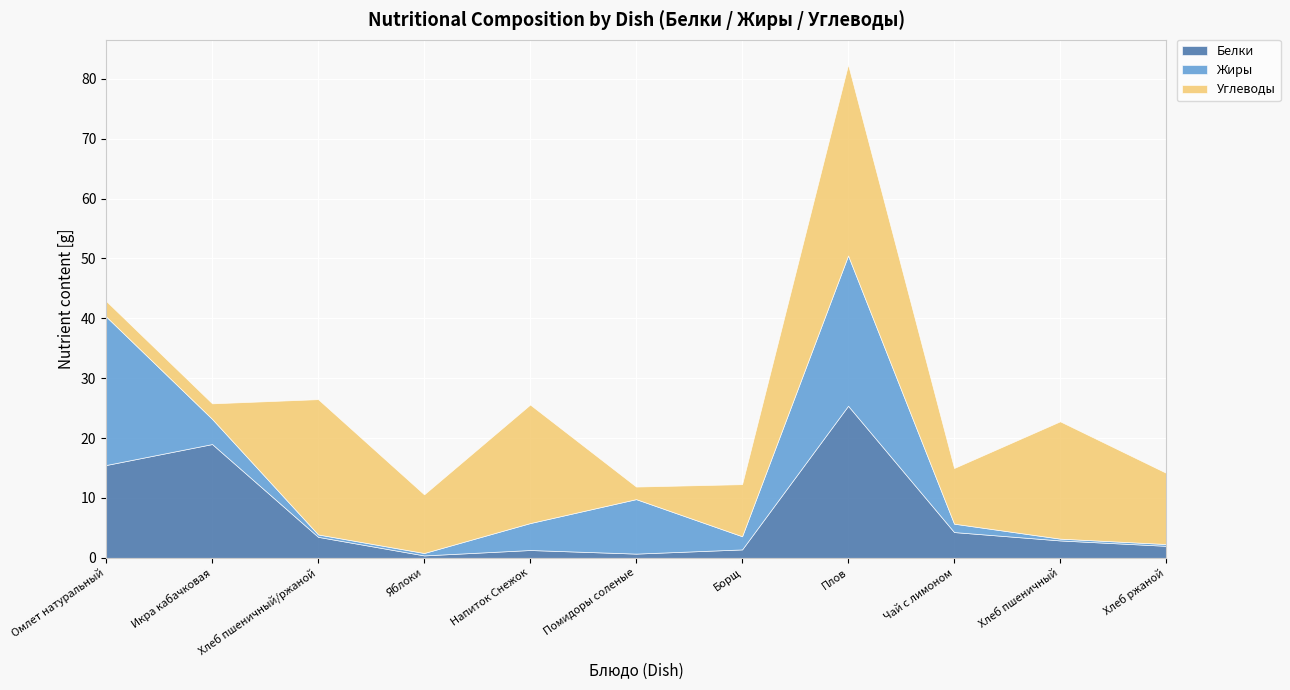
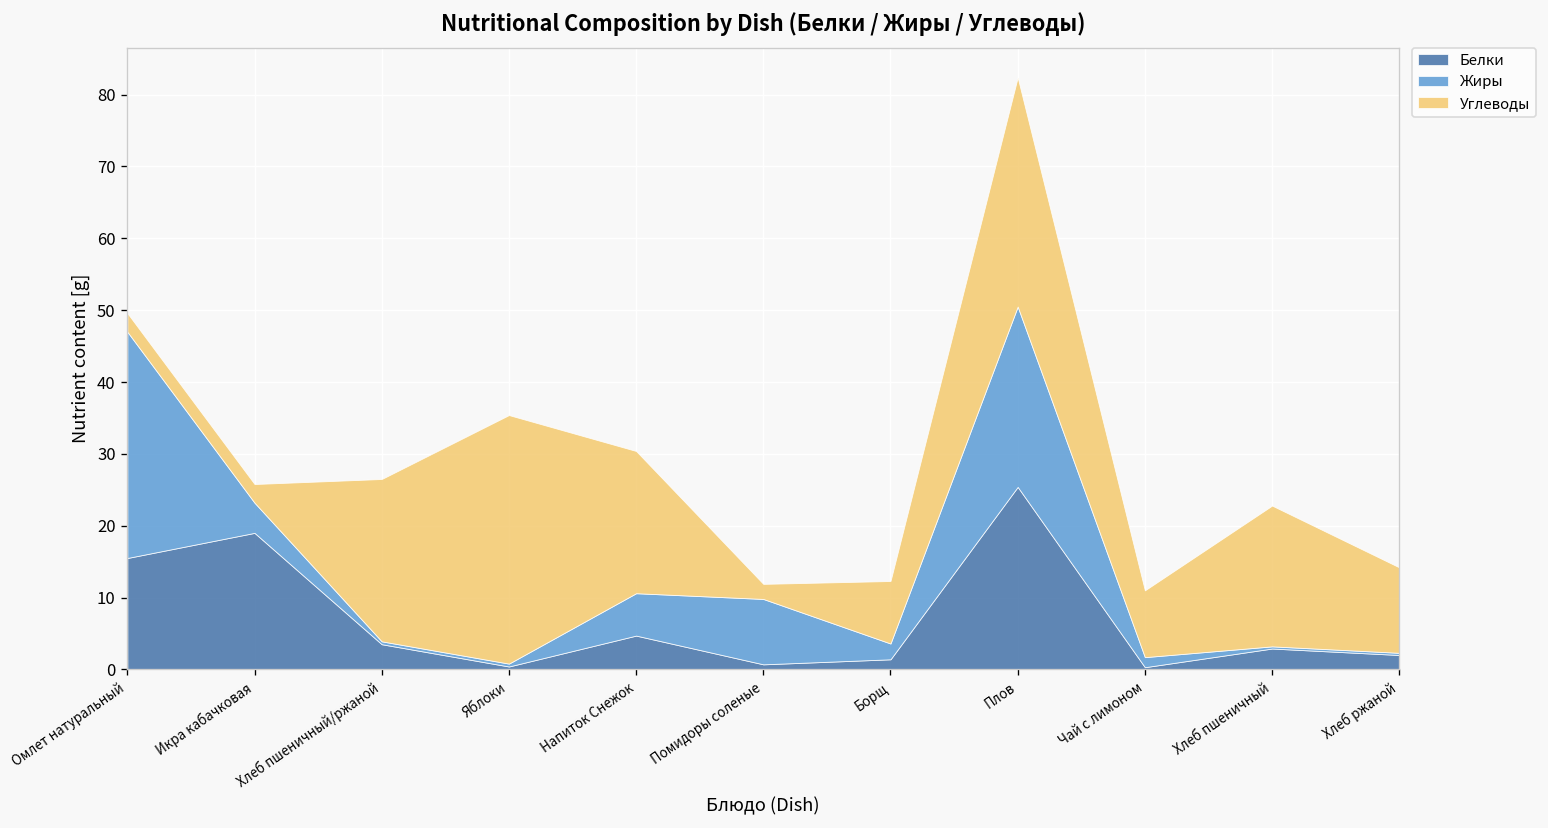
Жиры, Омлет натуральный: 25 -> 32
Углеводы, Яблоки: 10 -> 35
Белки, Напиток Снежок: 1 -> 5
Жиры, Напиток Снежок: 5 -> 6
Белки, Чай с лимоном: 4 -> 0
